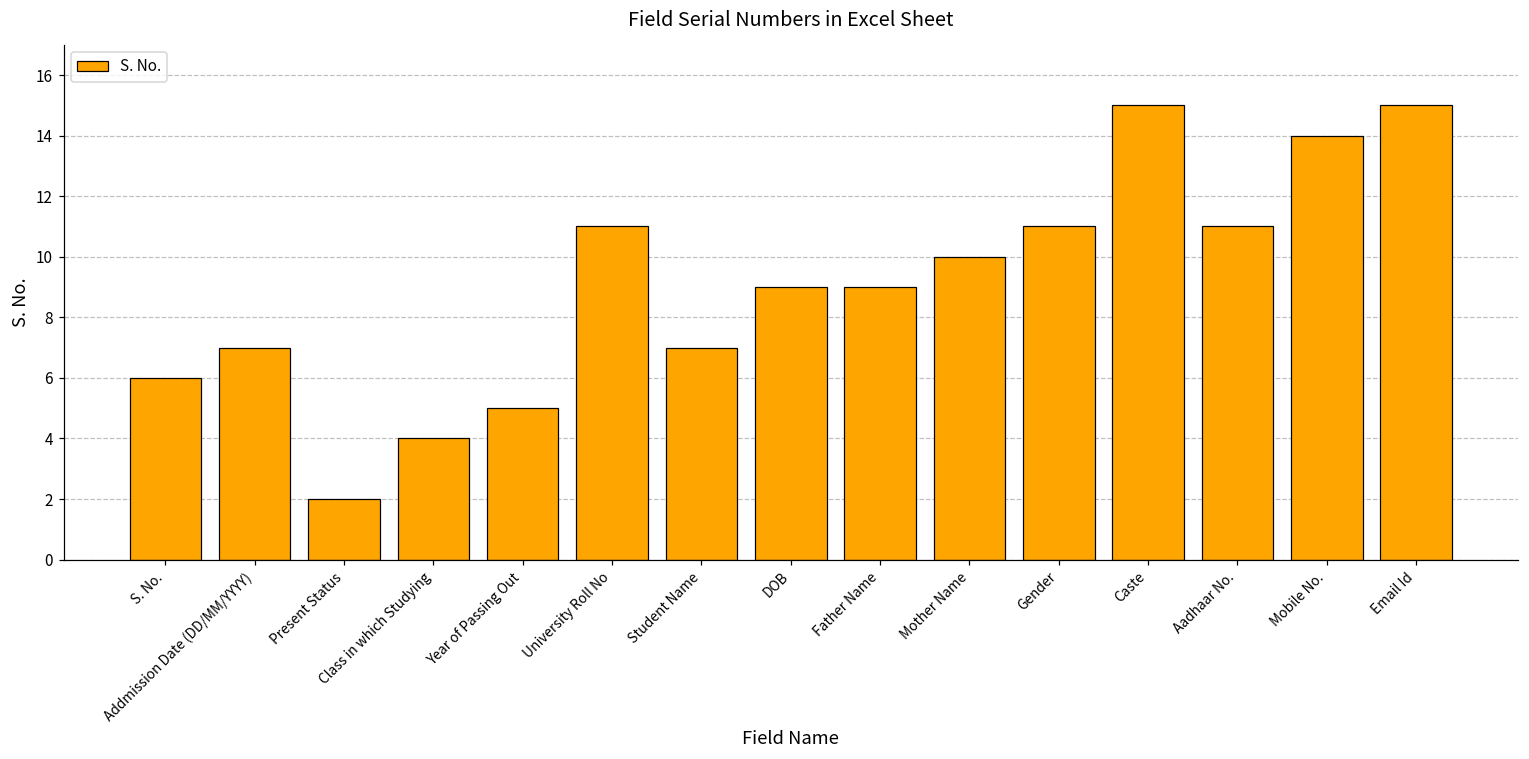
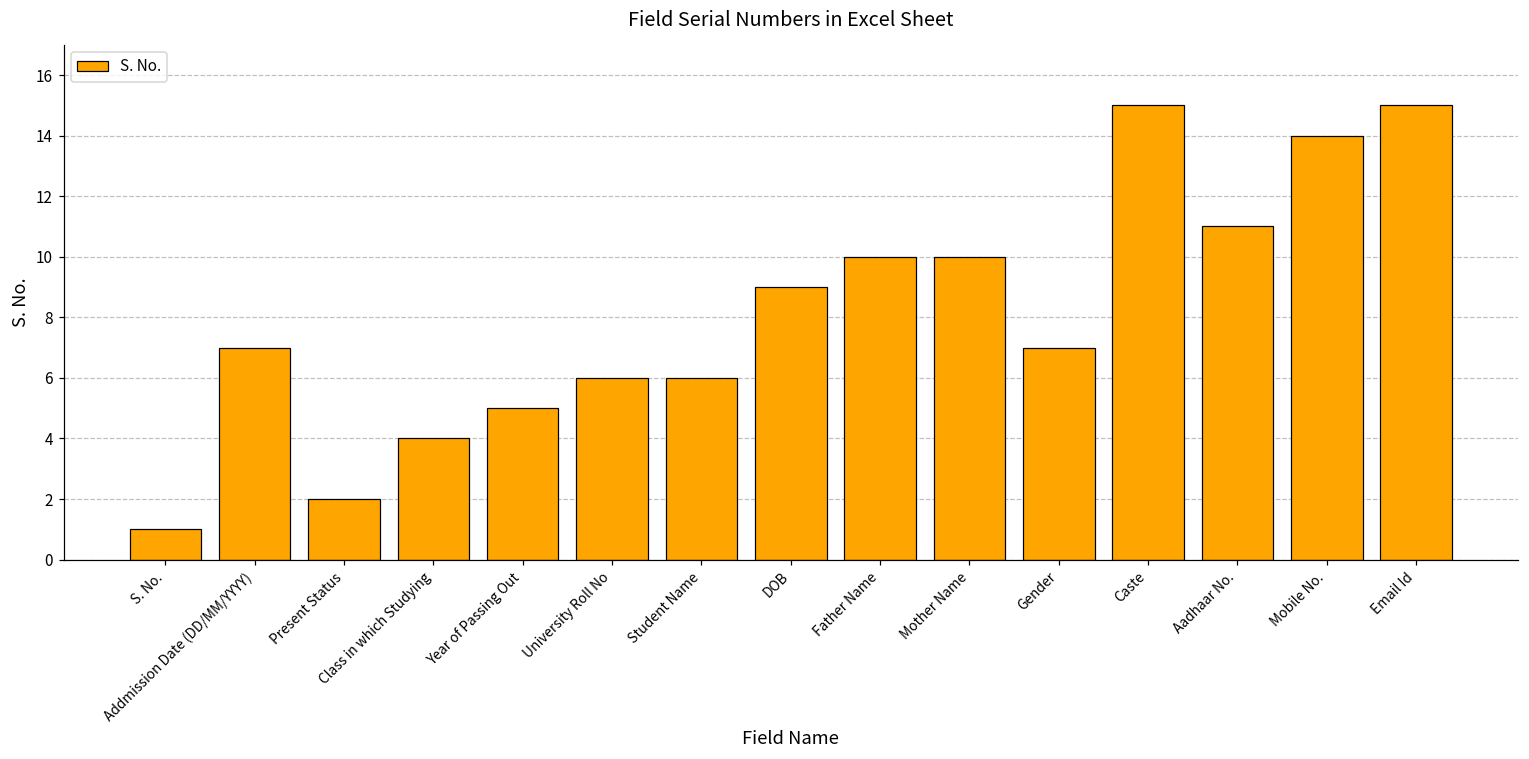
S. No.: 6 -> 1
University Roll No: 11 -> 6
Student Name: 7 -> 6
Father Name: 9 -> 10
Gender: 11 -> 7
